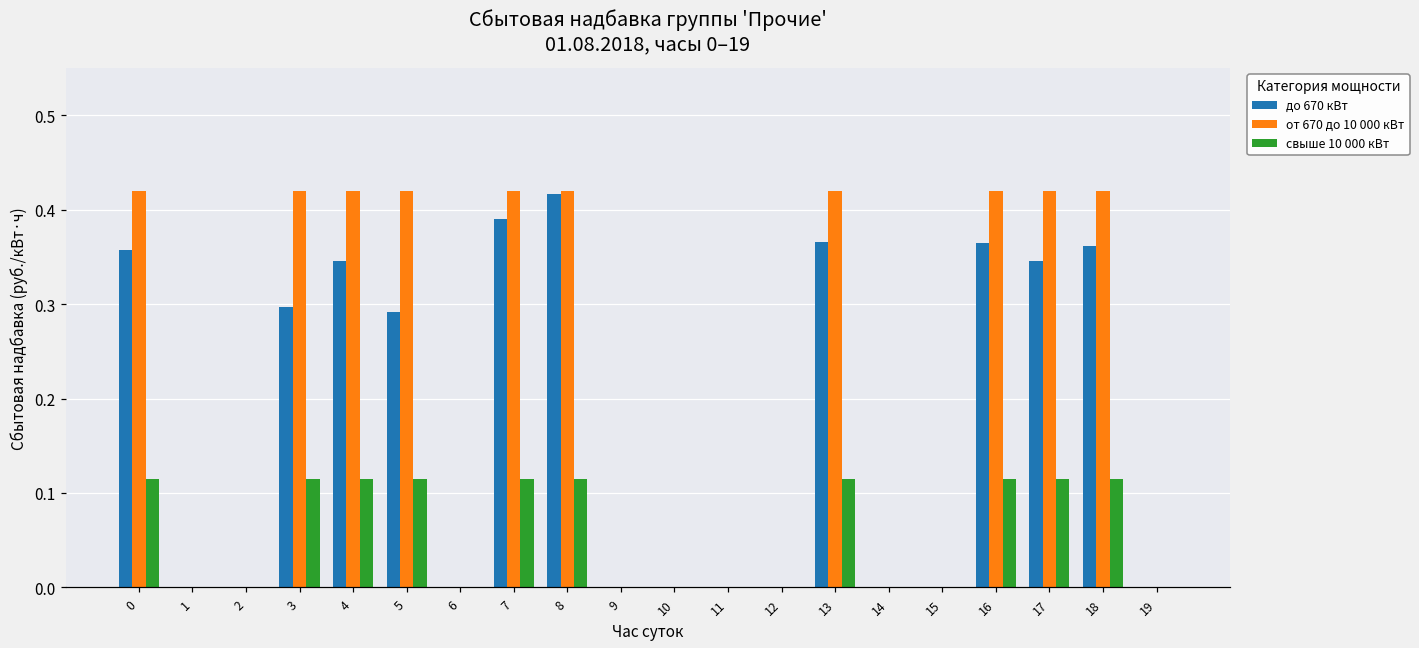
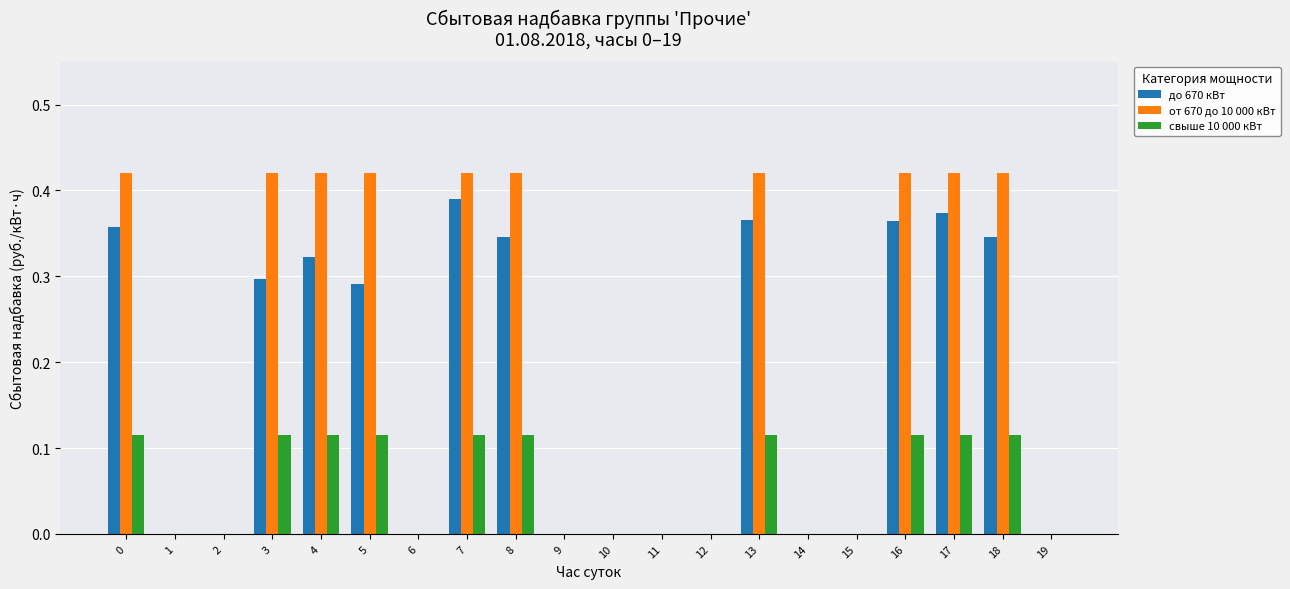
до 670 кВт, 4: 0.35 -> 0.32
до 670 кВт, 8: 0.42 -> 0.35
до 670 кВт, 17: 0.35 -> 0.37
до 670 кВт, 18: 0.36 -> 0.35
